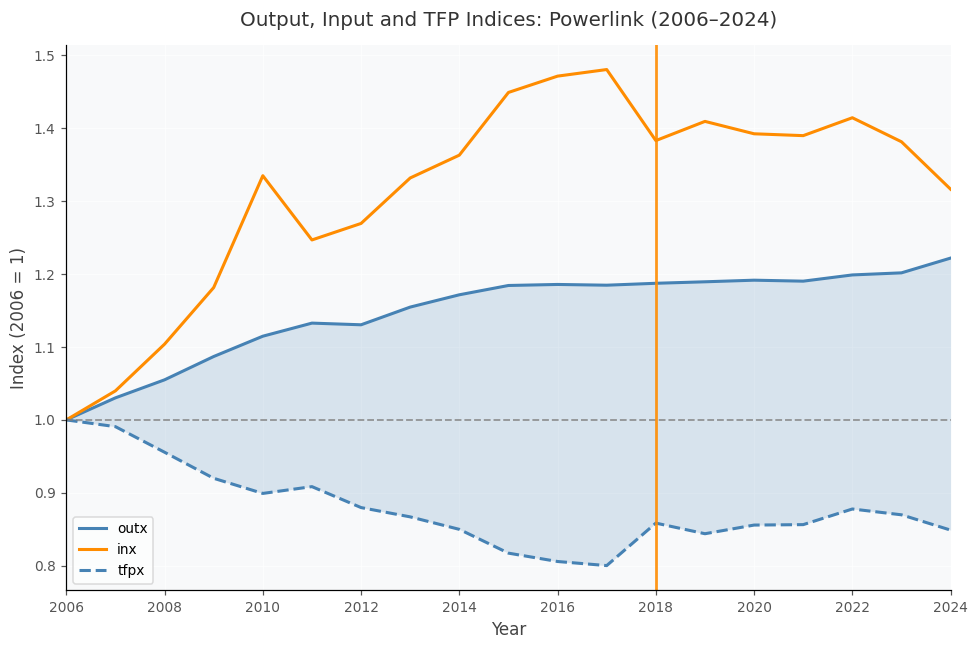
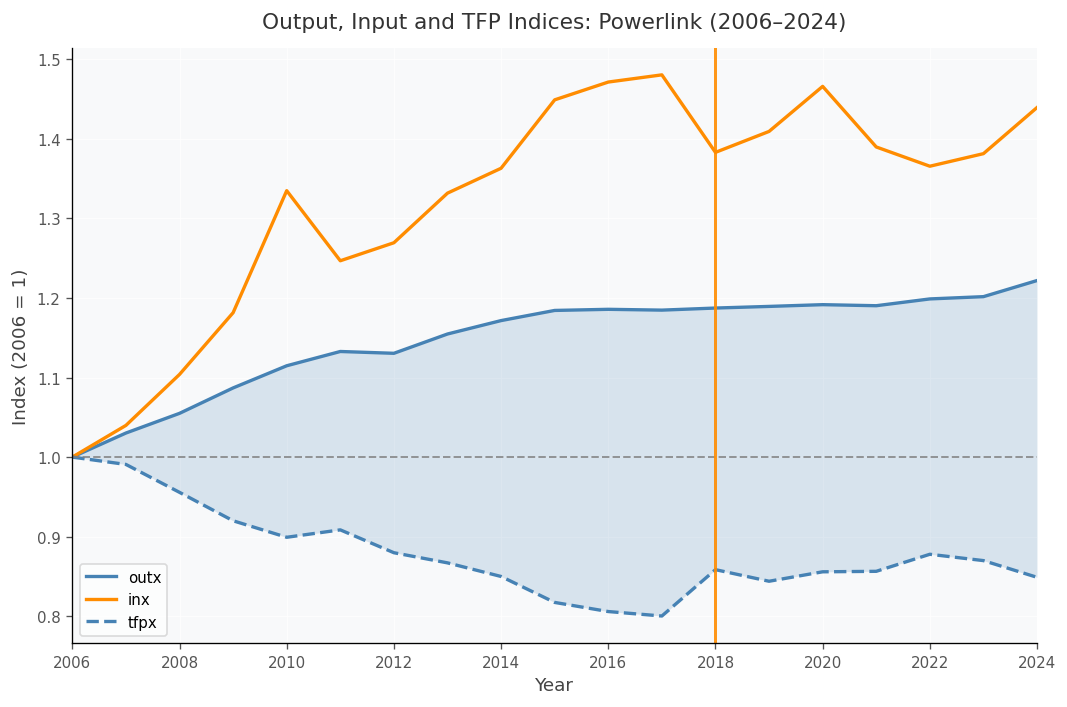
inx, 2020: 1.39 -> 1.47
inx, 2022: 1.41 -> 1.37
inx, 2024: 1.32 -> 1.44
